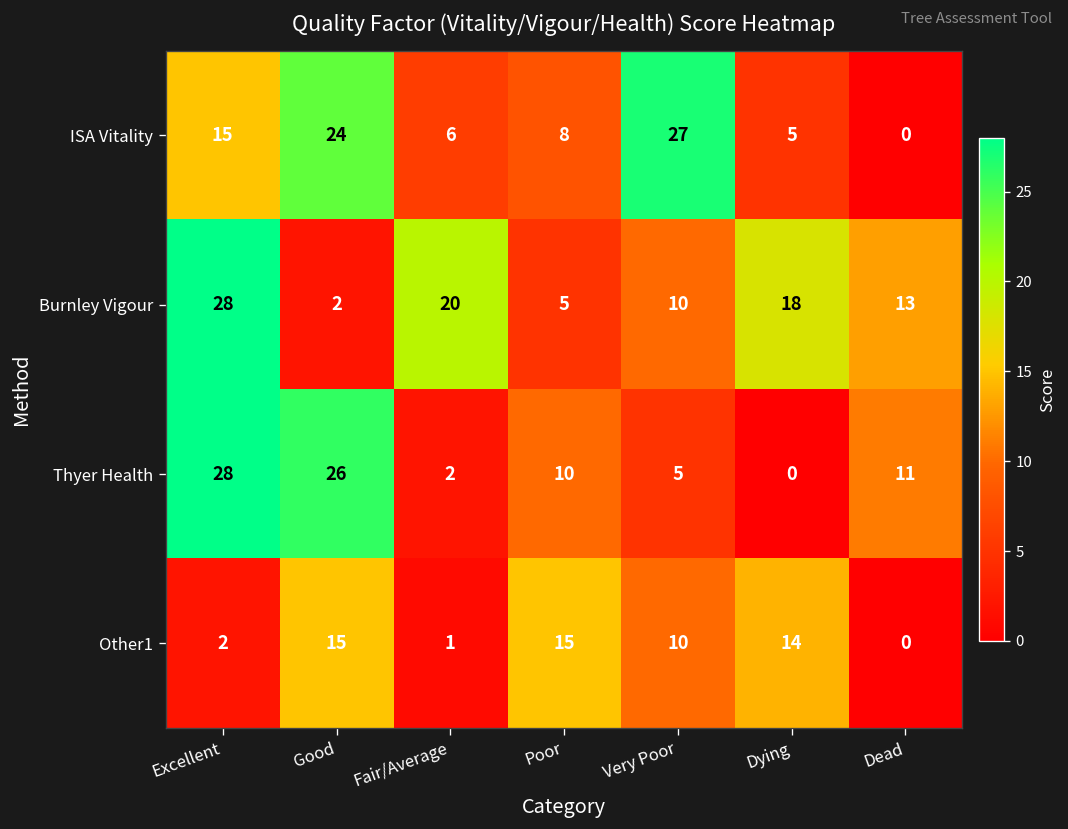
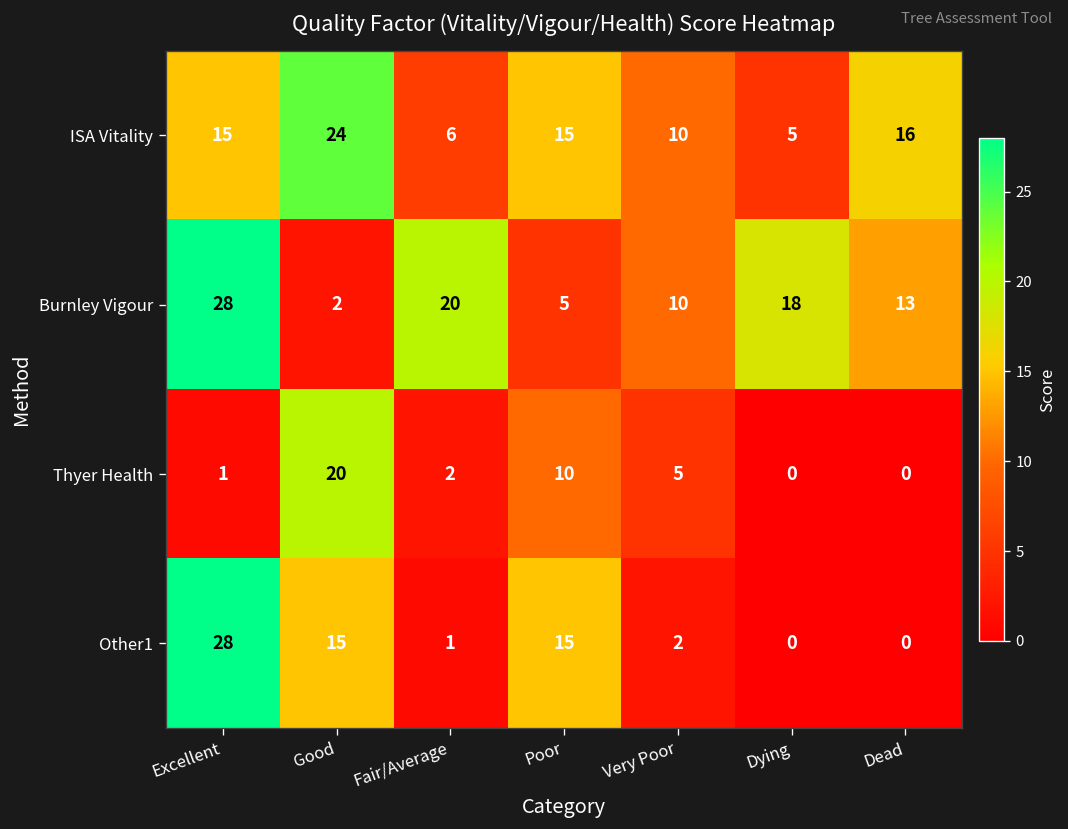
ISA Vitality, Poor: 8 -> 15
ISA Vitality, Very Poor: 27 -> 10
ISA Vitality, Dead: 0 -> 16
Thyer Health, Excellent: 28 -> 1
Thyer Health, Good: 26 -> 20
Thyer Health, Dead: 11 -> 0
Other1, Excellent: 2 -> 28
Other1, Very Poor: 10 -> 2
Other1, Dying: 14 -> 0
